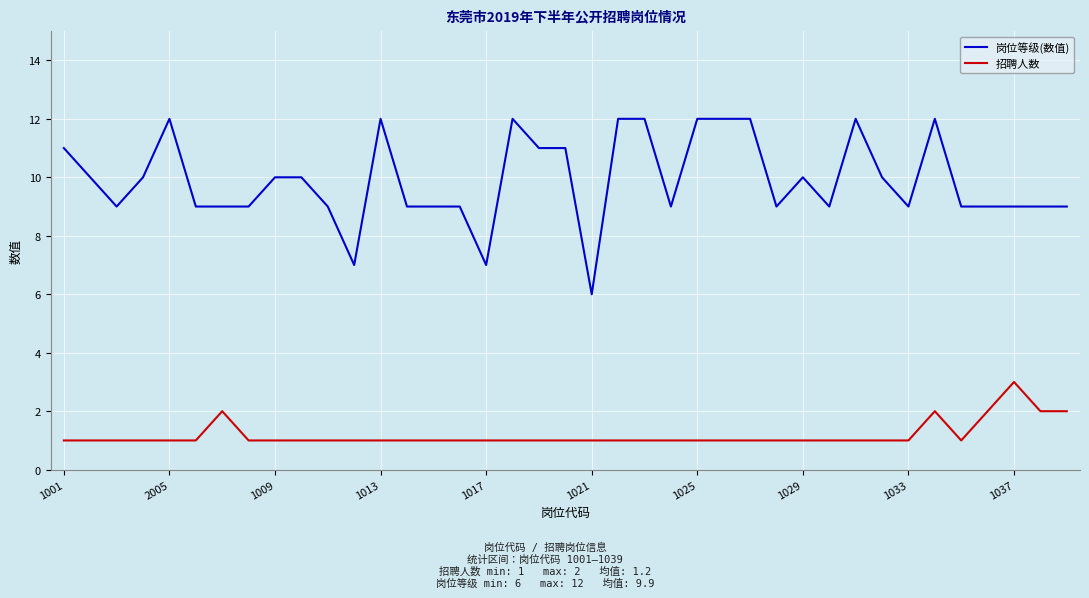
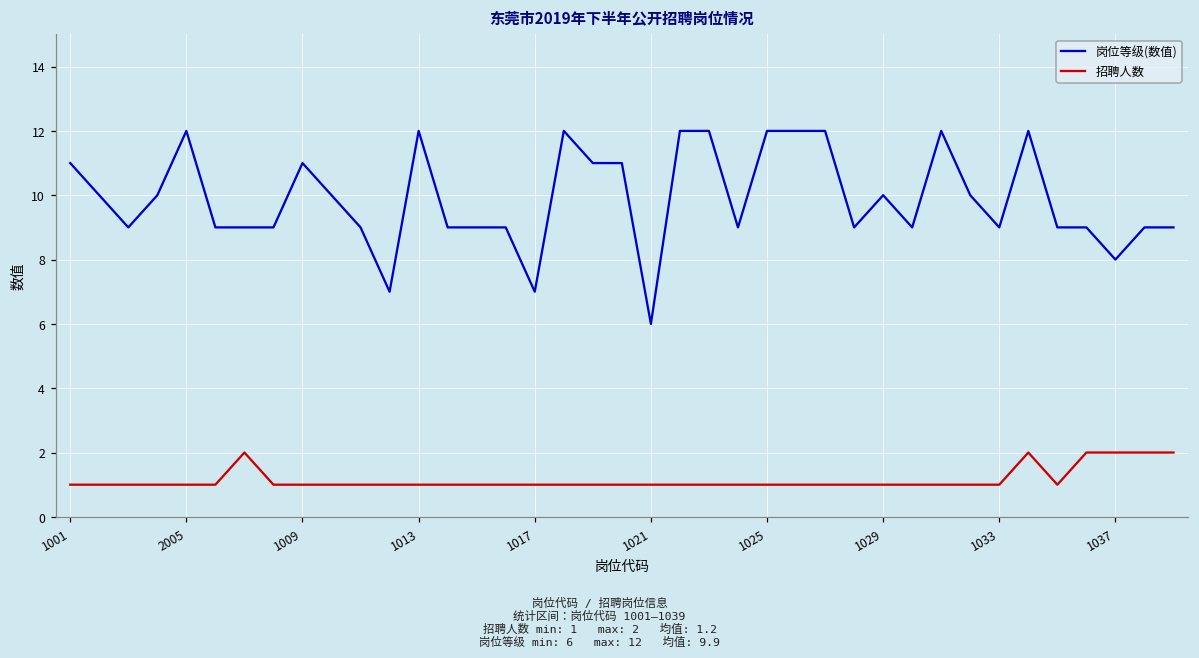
岗位等级(数值), 1009: 10 -> 11
岗位等级(数值), 1037: 9 -> 8
招聘人数, 1037: 3 -> 2
